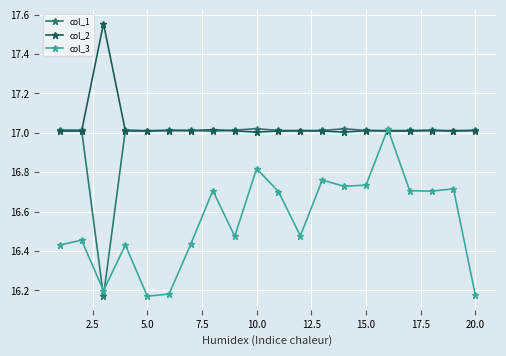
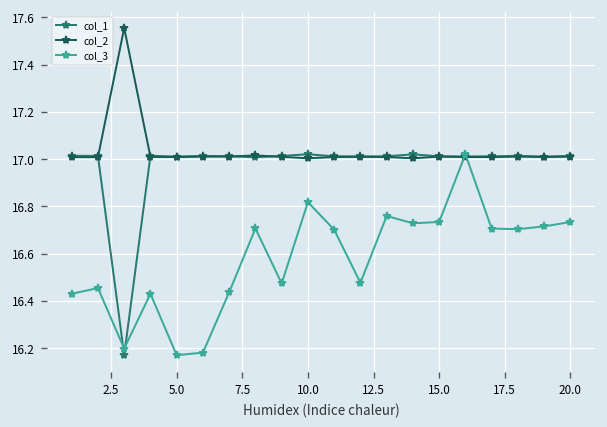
col_3, 20.0: 16.18 -> 16.73
